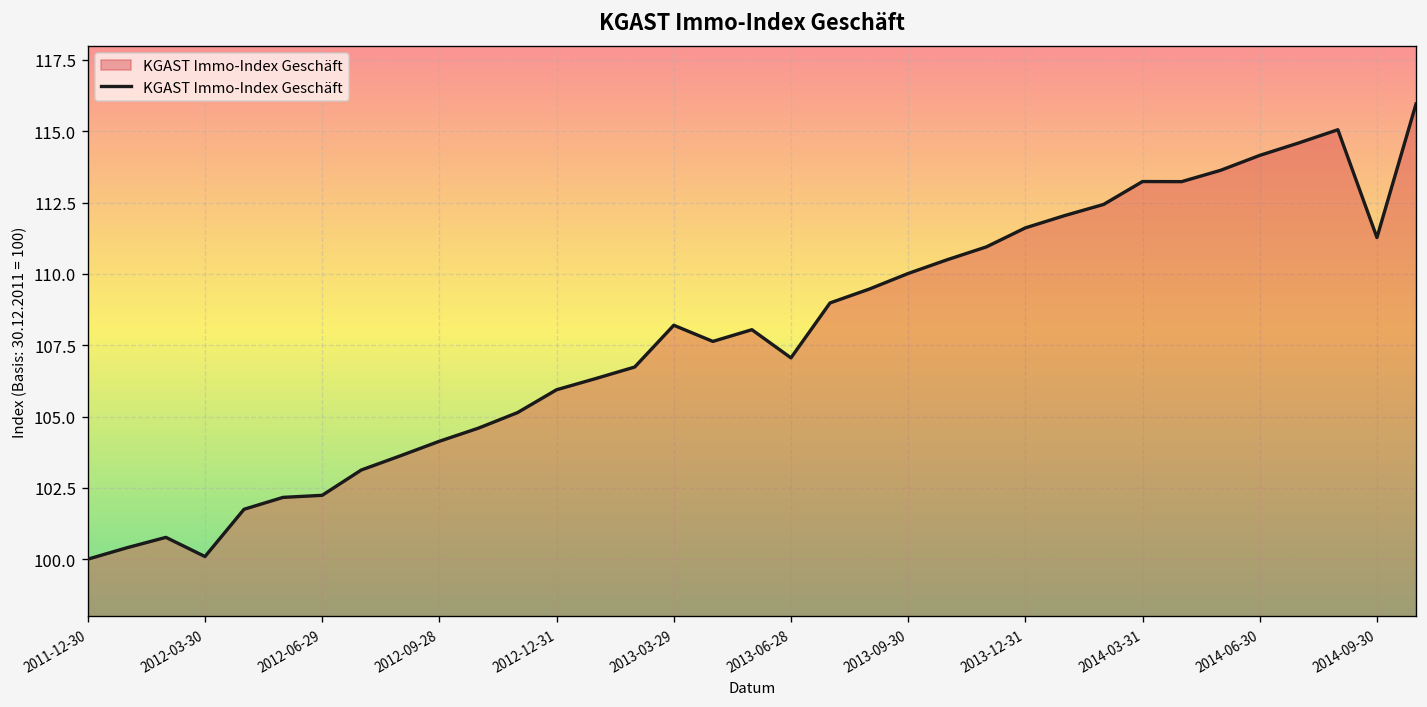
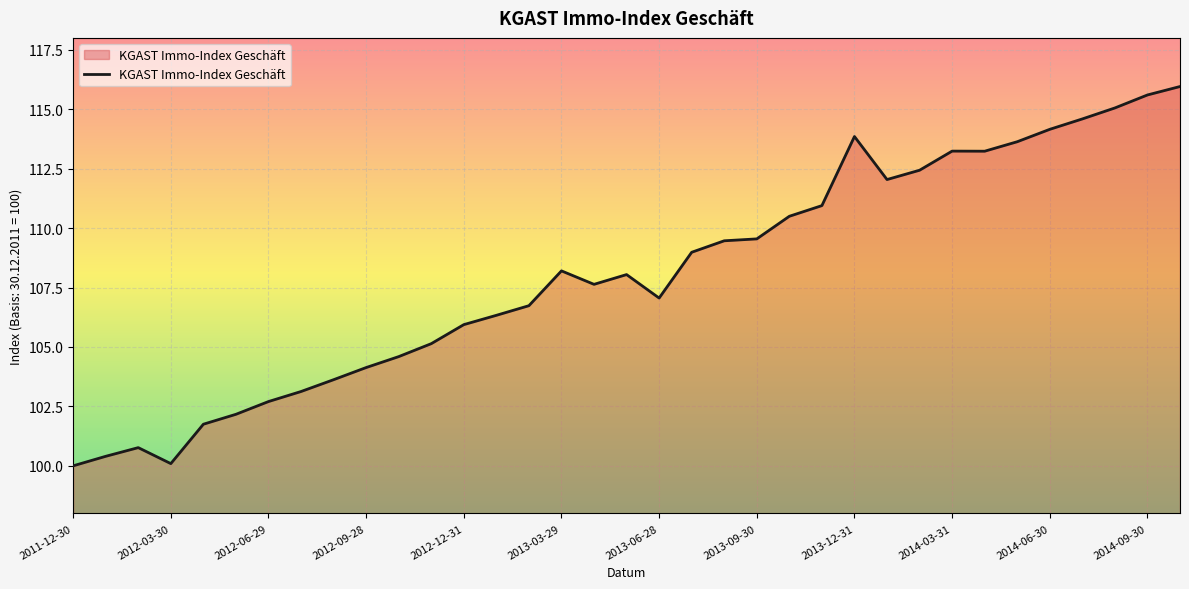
2012-06-29: 102.2 -> 102.7
2013-09-30: 110.0 -> 109.5
2013-12-31: 111.6 -> 113.9
2014-09-30: 111.3 -> 115.6
